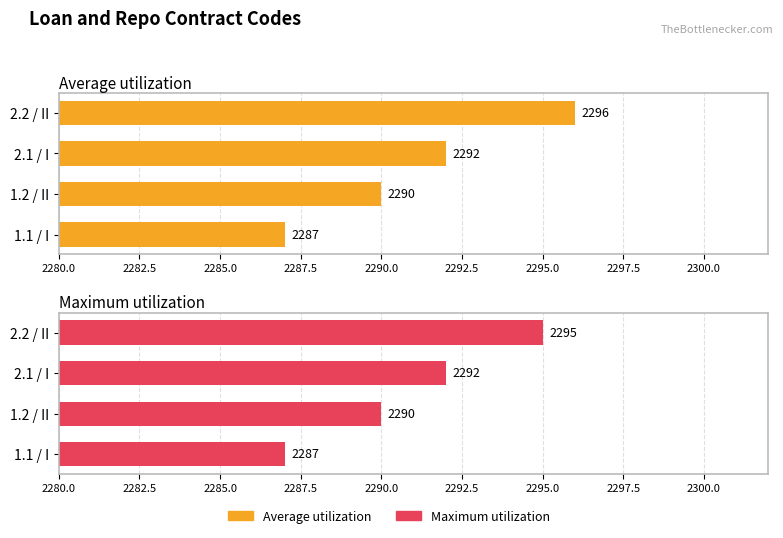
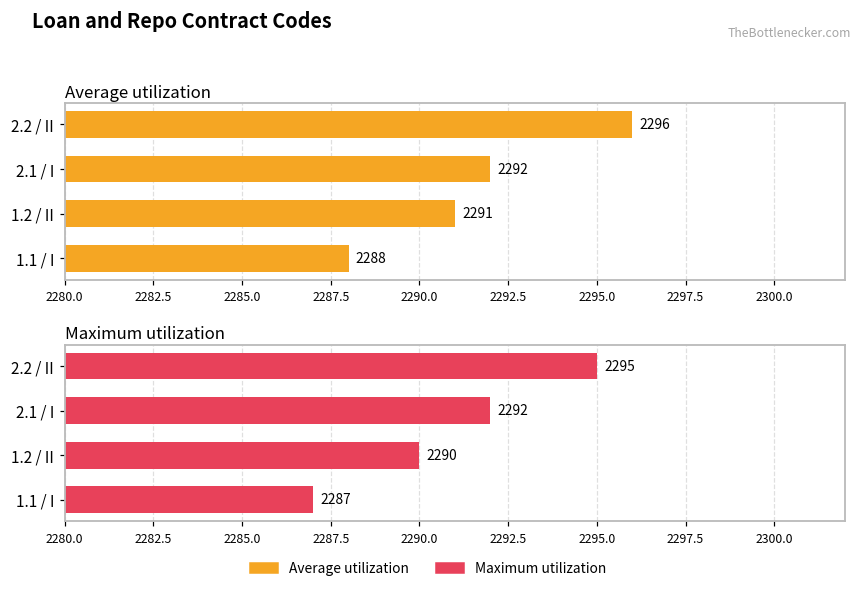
Average utilization, 1.2 / II: 2290 -> 2291
Average utilization, 1.1 / I: 2287 -> 2288
